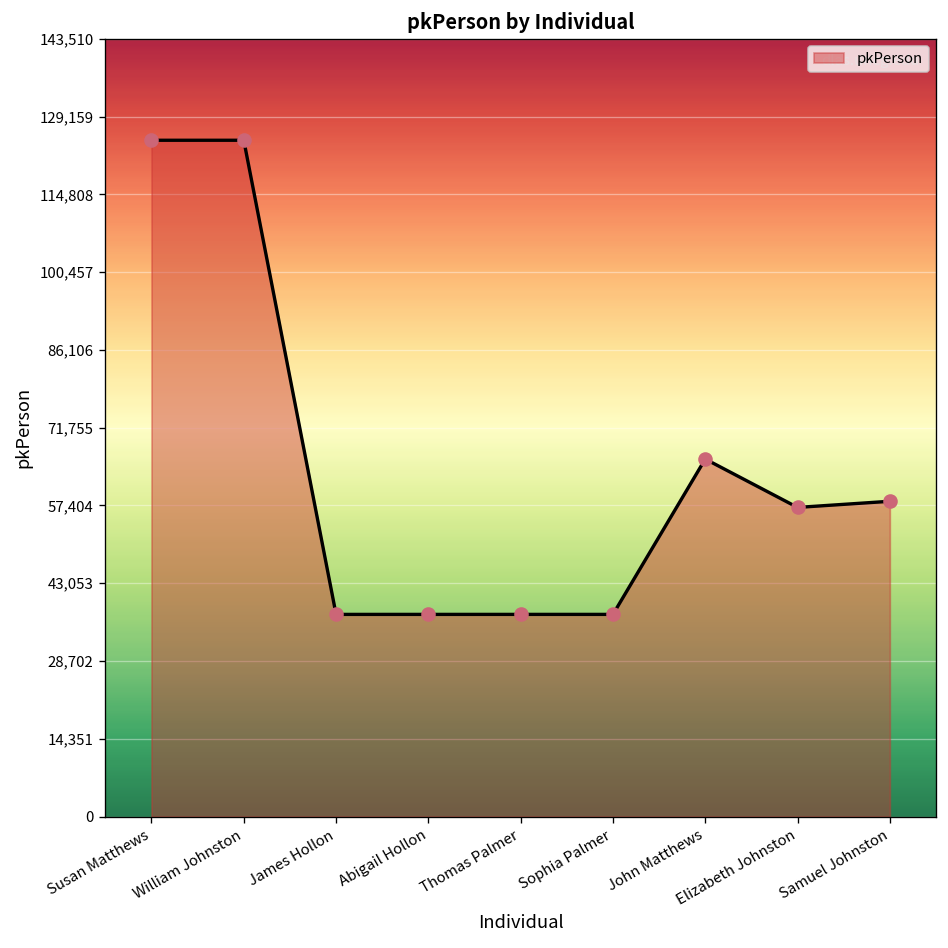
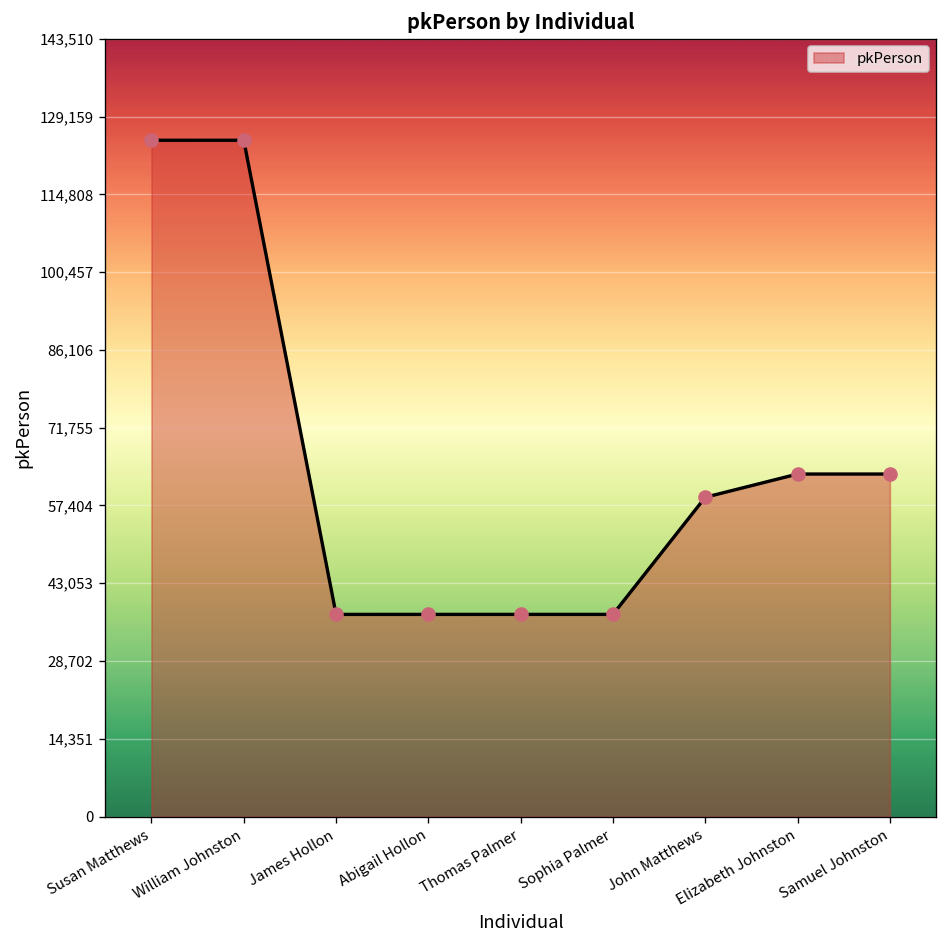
John Matthews: 66,000 -> 59,000
Elizabeth Johnston: 57,000 -> 63,000
Samuel Johnston: 58,000 -> 63,000
